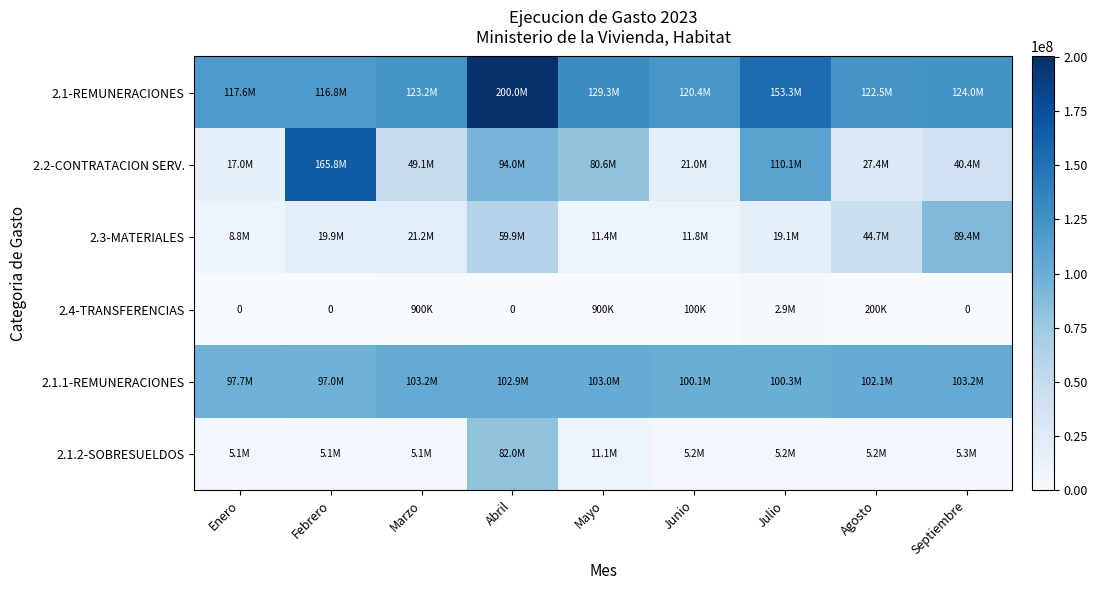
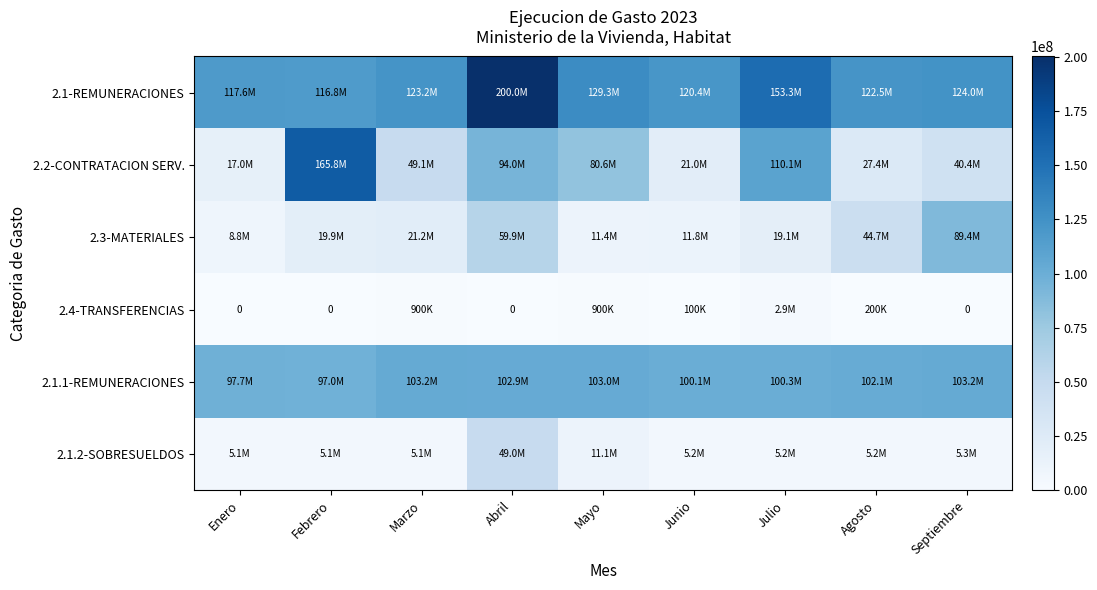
2.1.2-SOBRESUELDOS, Abril: 82.0M -> 49.0M
